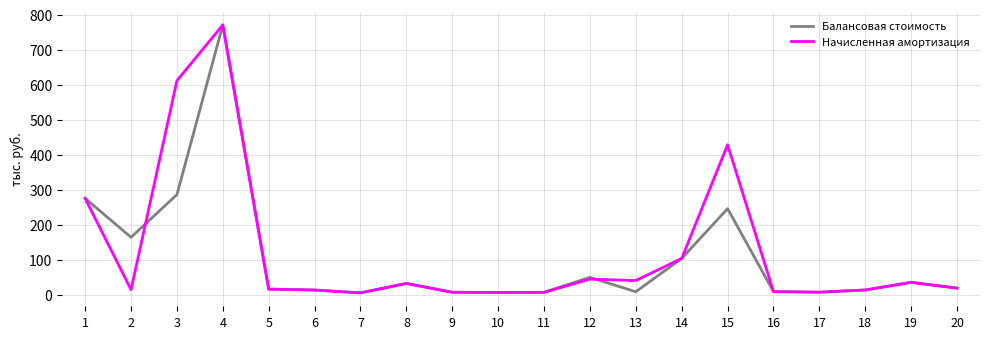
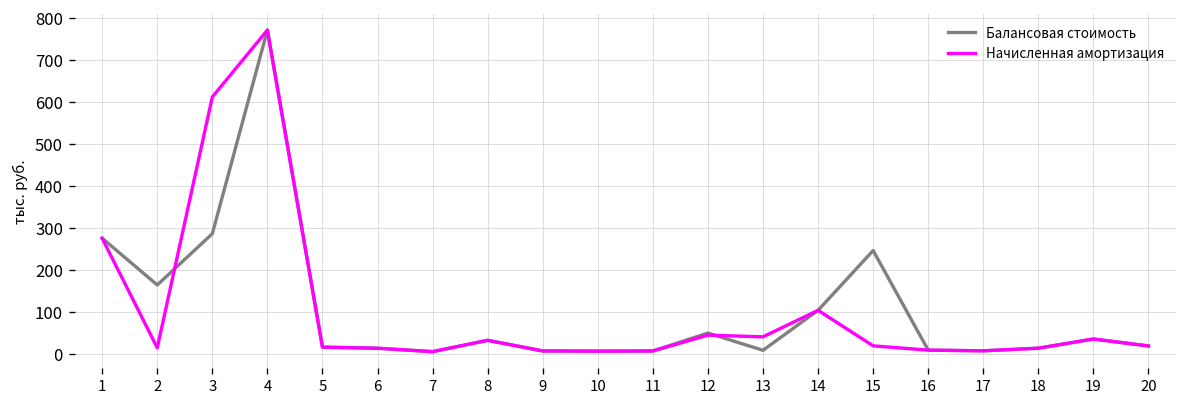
Начисленная амортизация, 15: 430 -> 20
